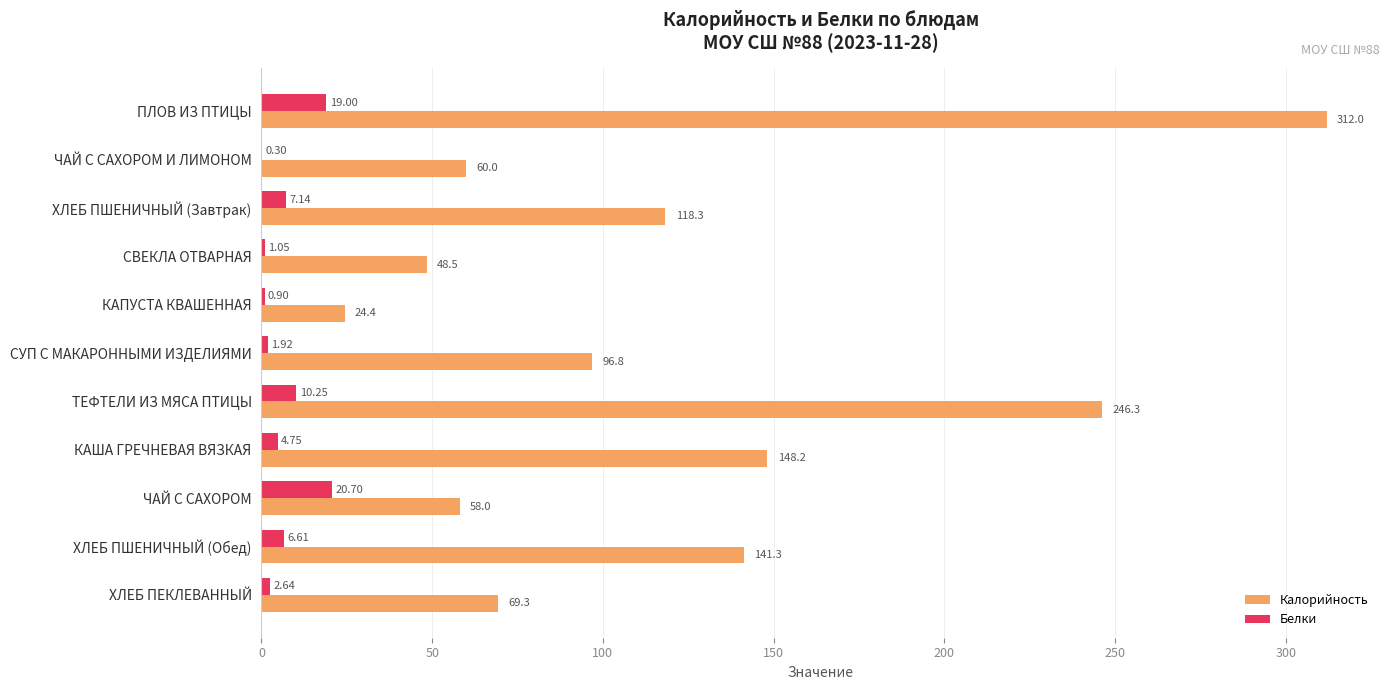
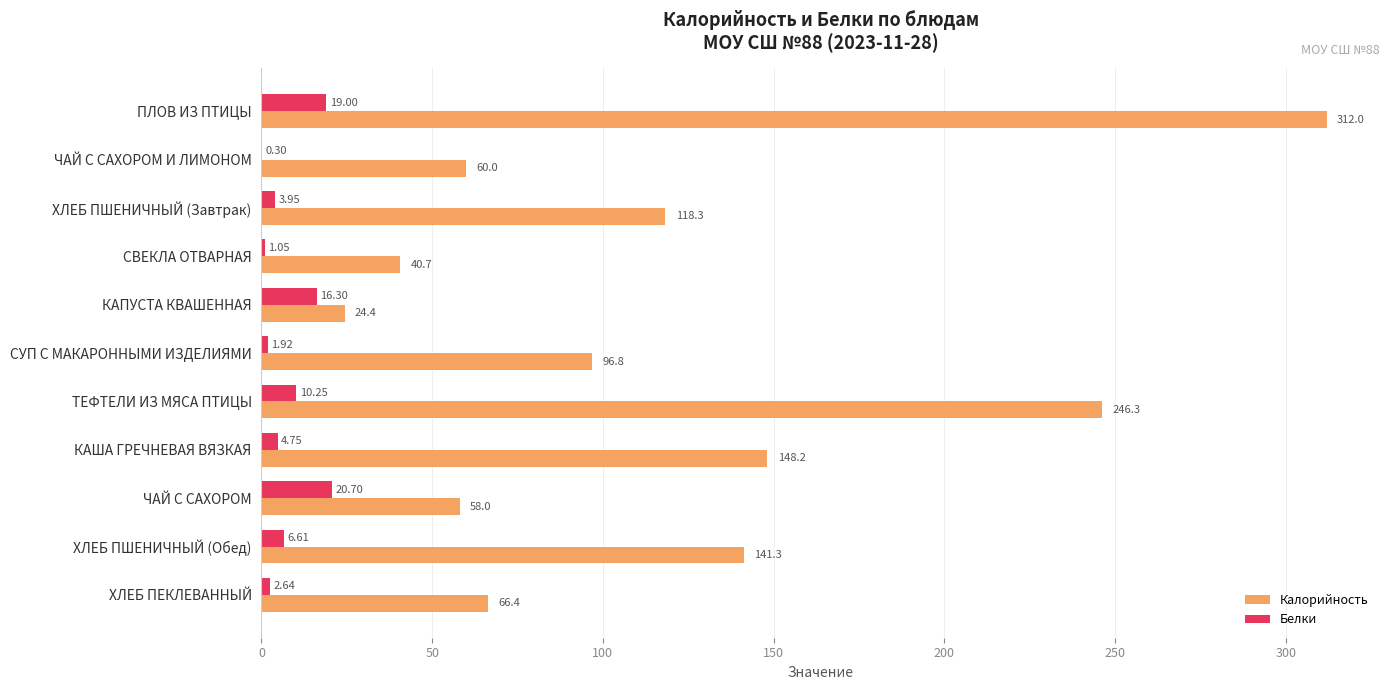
Белки, ХЛЕБ ПШЕНИЧНЫЙ (Завтрак): 7.14 -> 3.95
Калорийность, СВЕКЛА ОТВАРНАЯ: 48.5 -> 40.7
Белки, КАПУСТА КВАШЕННАЯ: 0.90 -> 16.30
Калорийность, ХЛЕБ ПЕКЛЕВАННЫЙ: 69.3 -> 66.4
